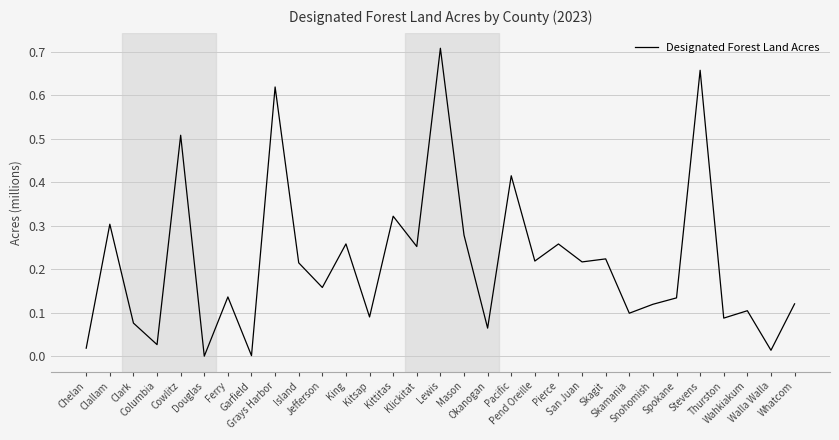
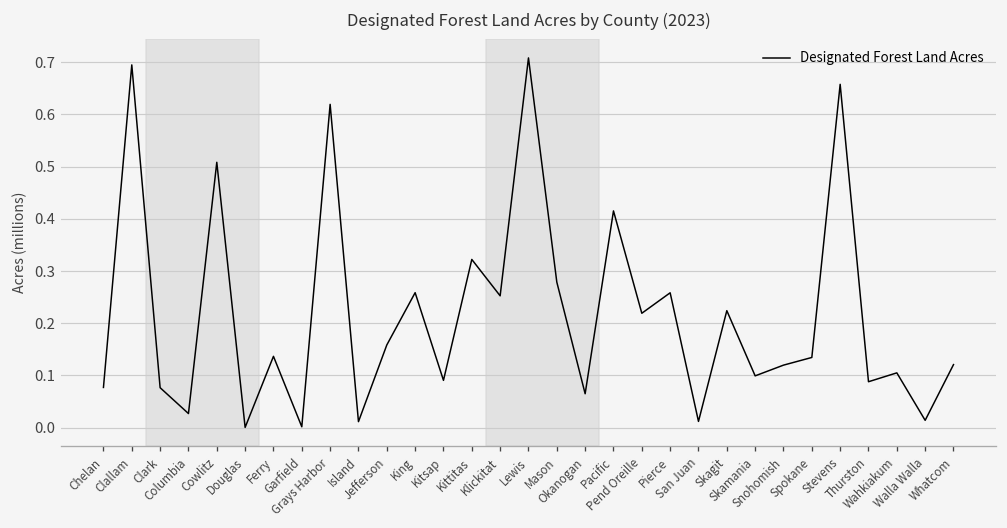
Chelan: 0.02 -> 0.08
Clallam: 0.30 -> 0.69
Island: 0.21 -> 0.01
San Juan: 0.22 -> 0.01
